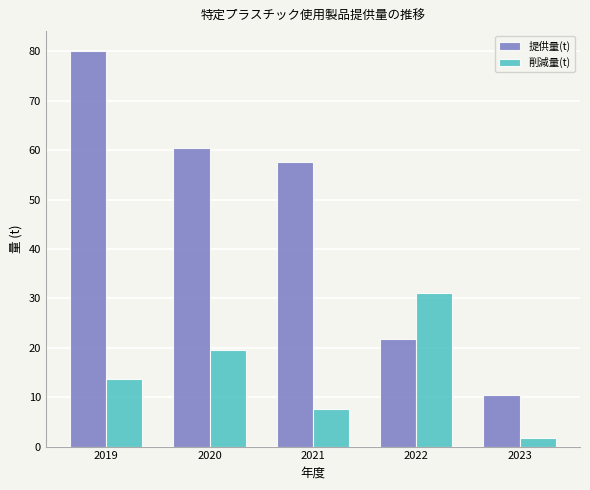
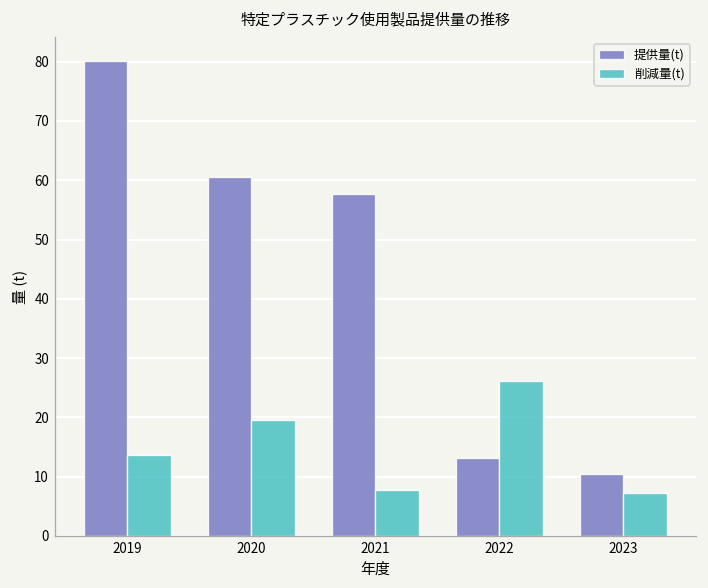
提供量(t), 2022: 22 -> 13
削減量(t), 2022: 31 -> 26
削減量(t), 2023: 2 -> 7
